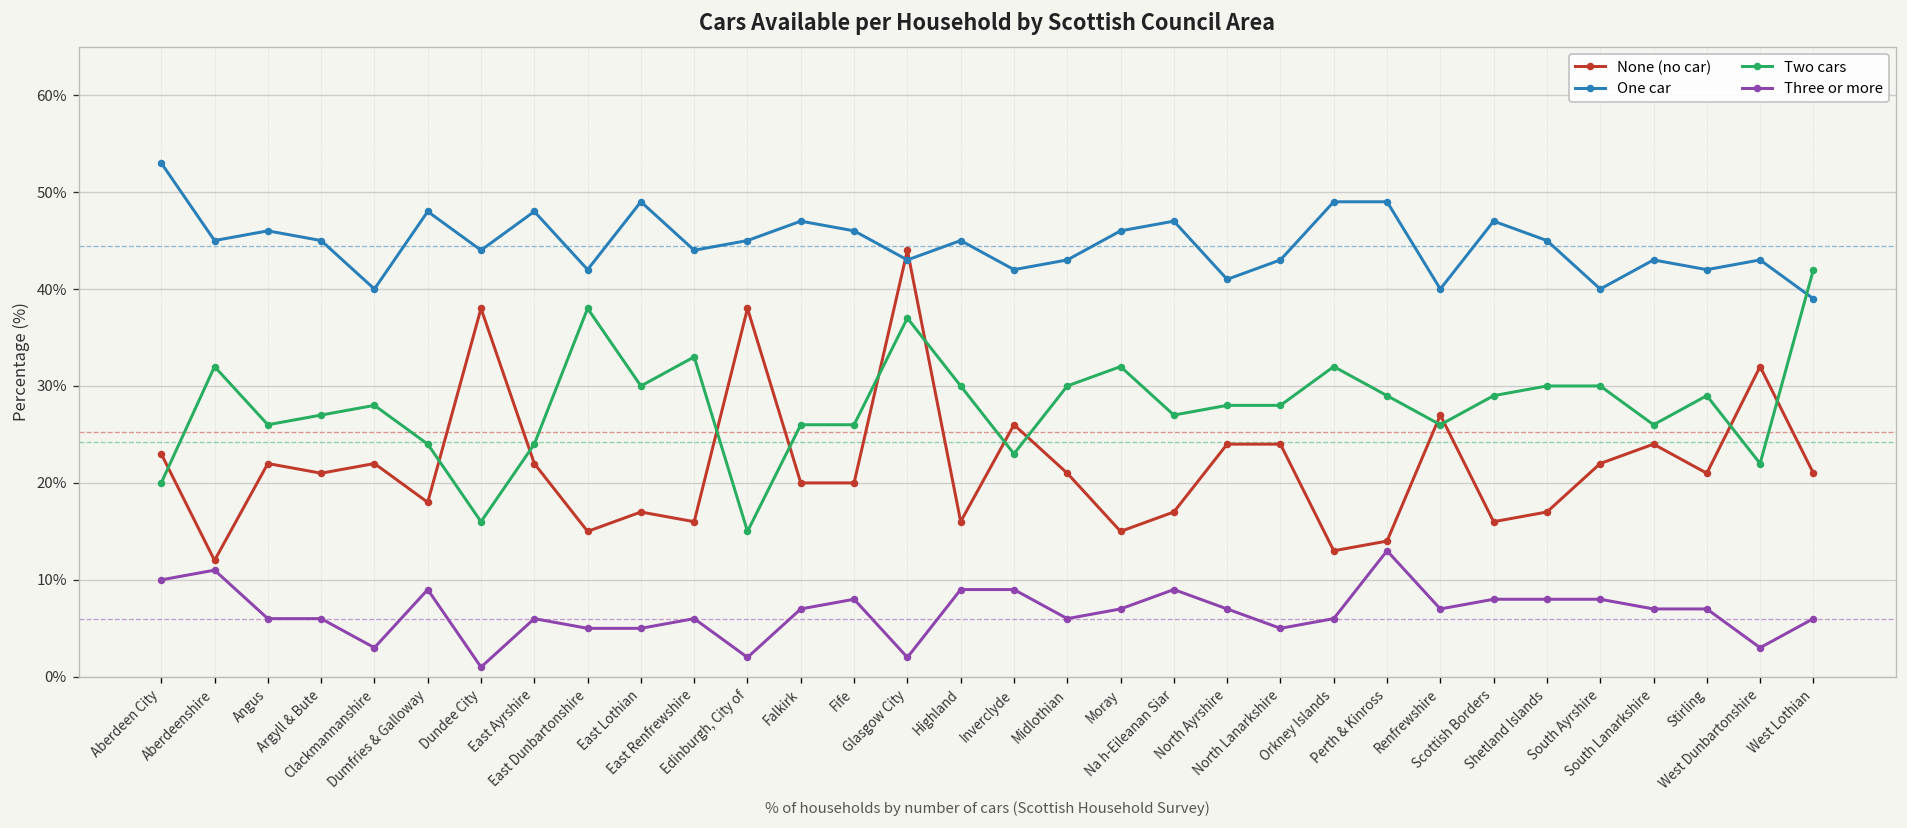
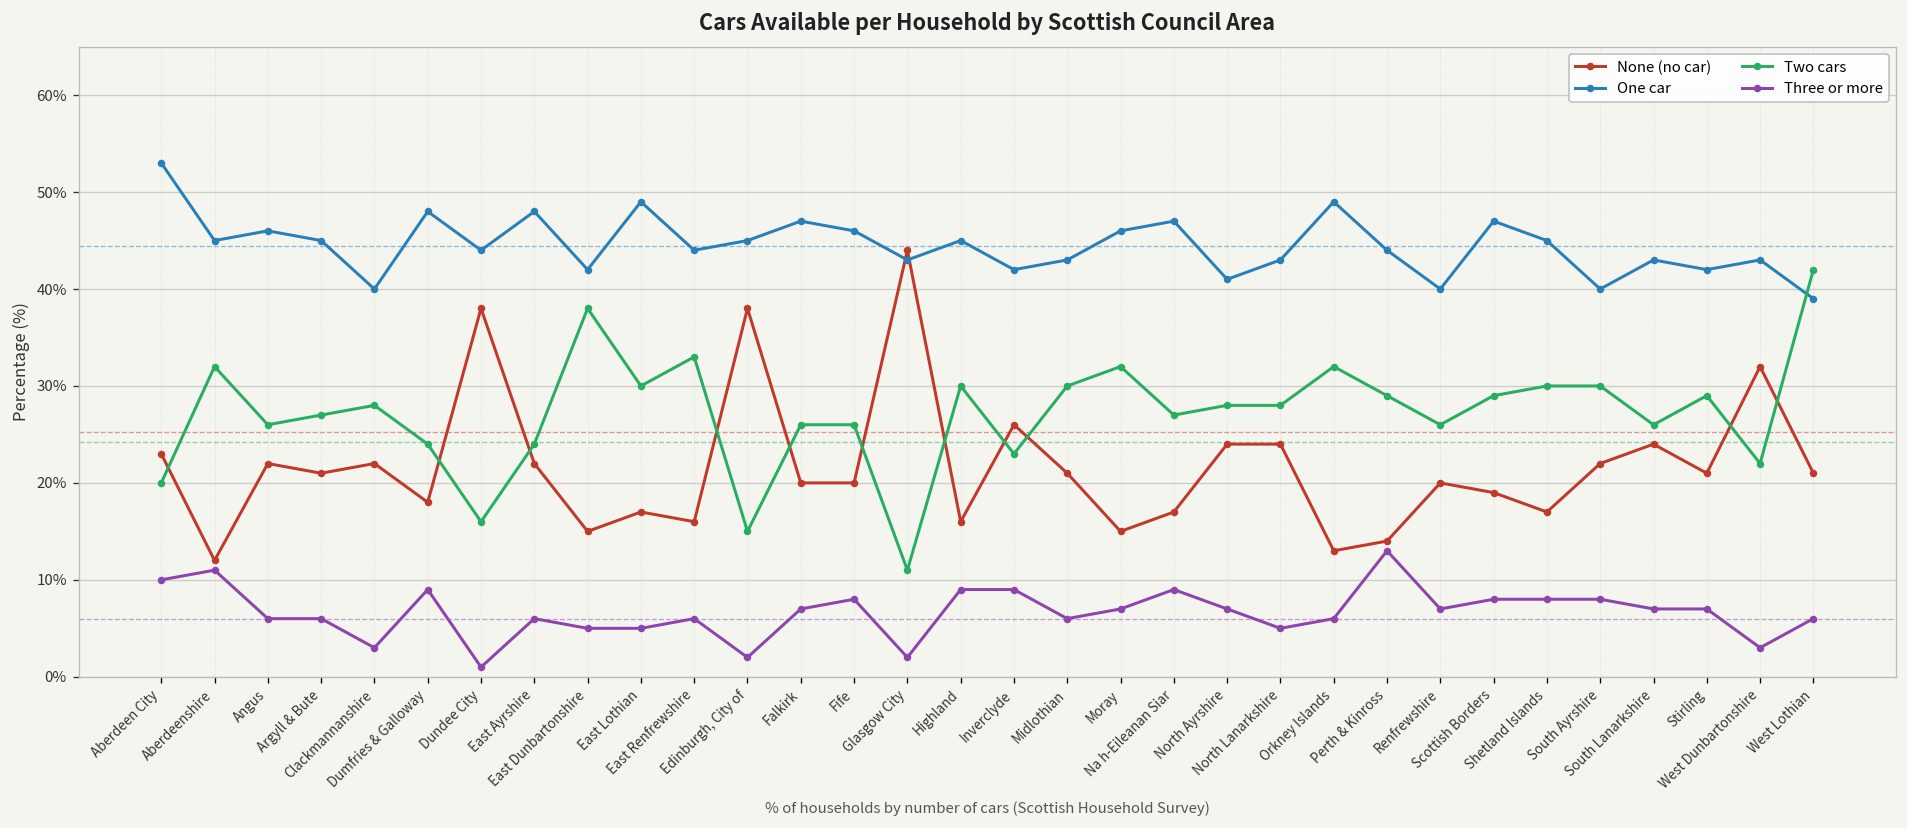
Two cars, Glasgow City: 37% -> 11%
One car, Perth & Kinross: 49% -> 44%
None (no car), Renfrewshire: 27% -> 20%
None (no car), Scottish Borders: 16% -> 19%
